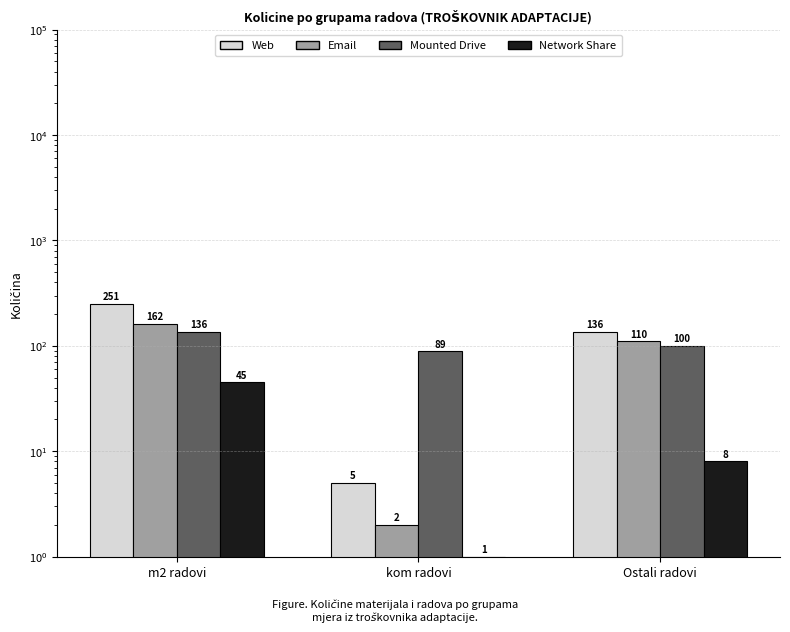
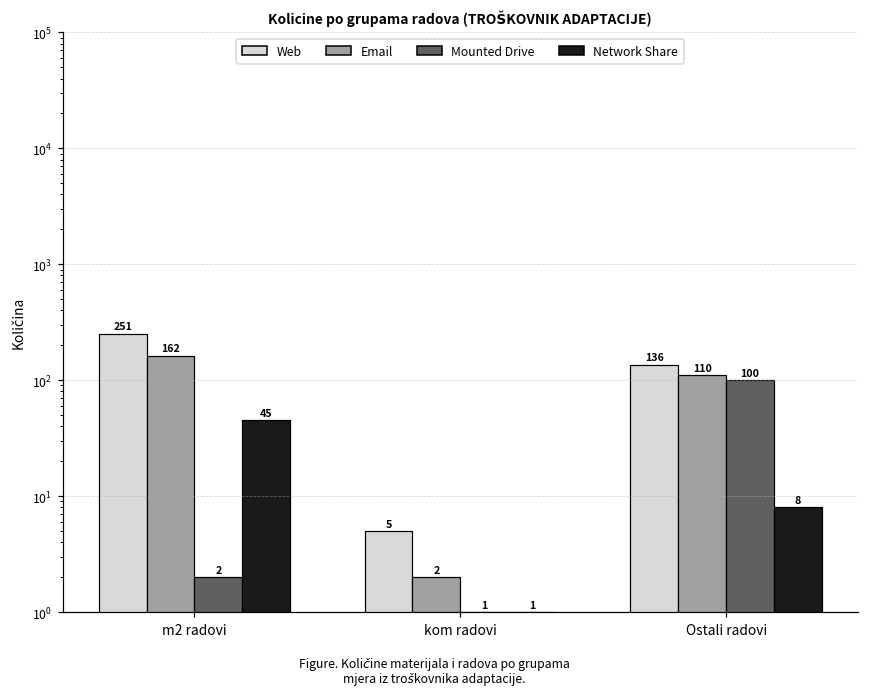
Mounted Drive, m2 radovi: 136 -> 2
Mounted Drive, kom radovi: 89 -> 1
